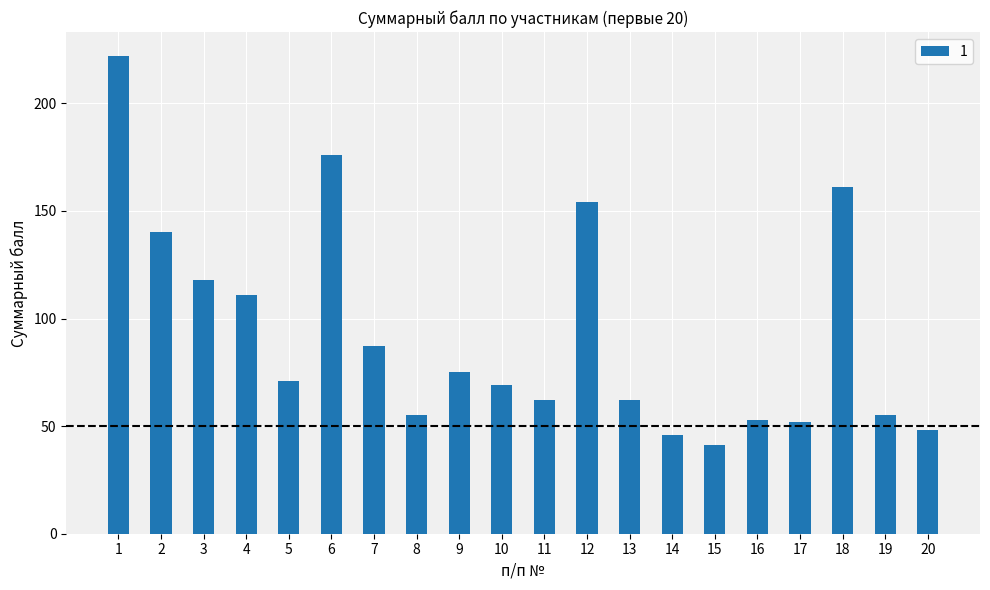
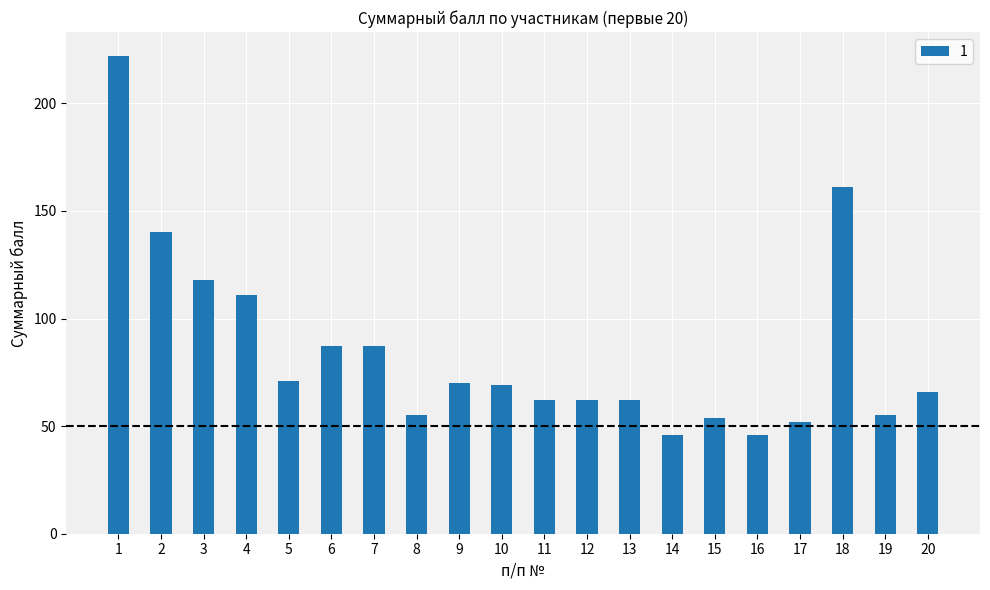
6: 176 -> 87
9: 75 -> 70
12: 154 -> 62
15: 41 -> 54
16: 53 -> 46
20: 48 -> 66
